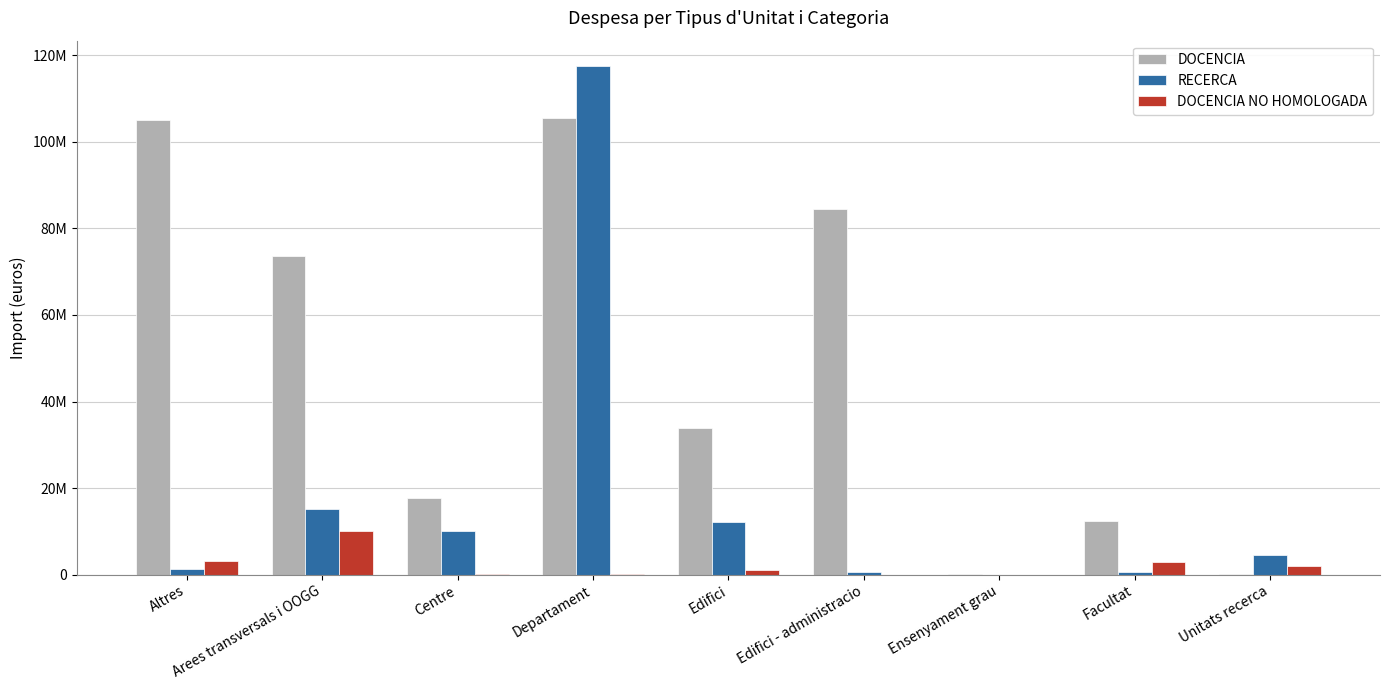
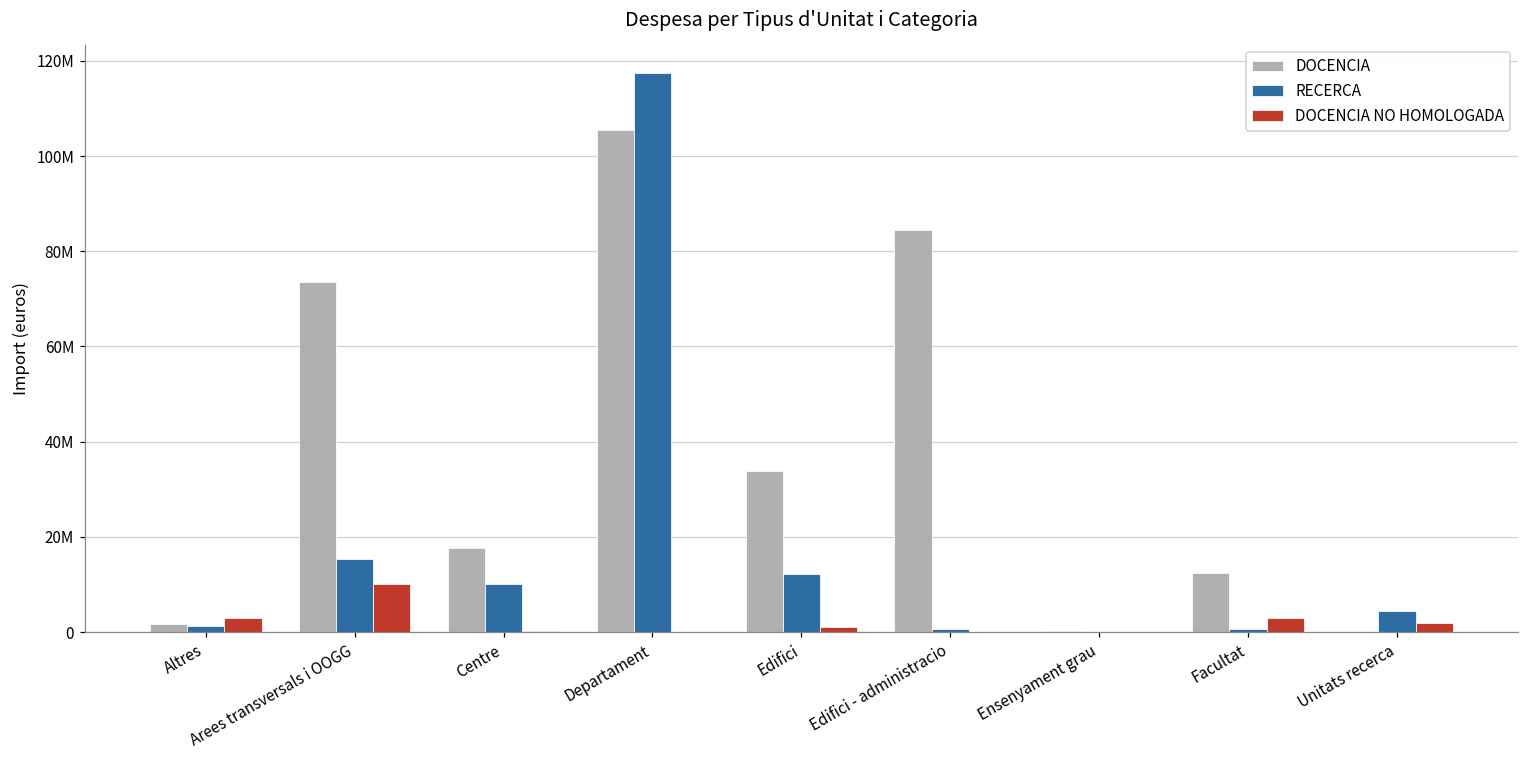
DOCENCIA, Altres: 105000000 -> 2000000
